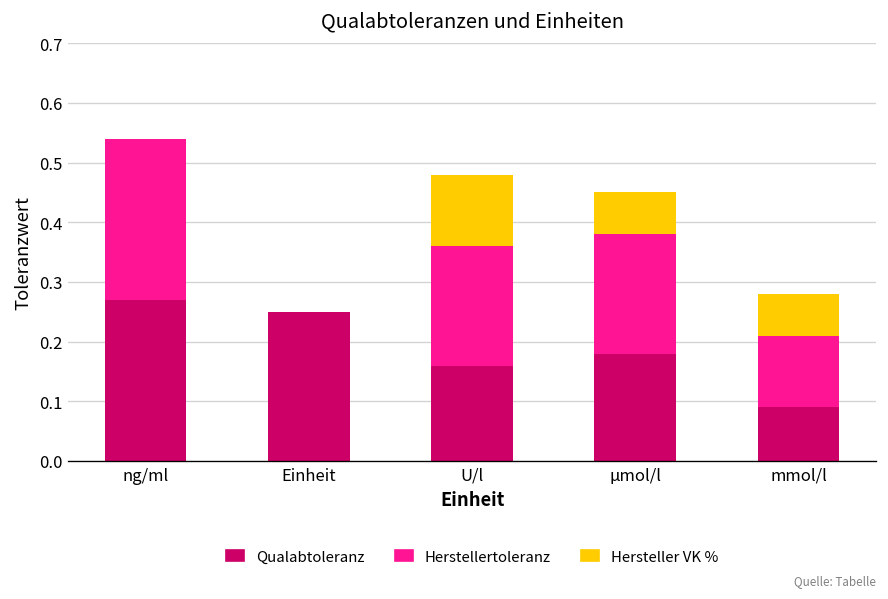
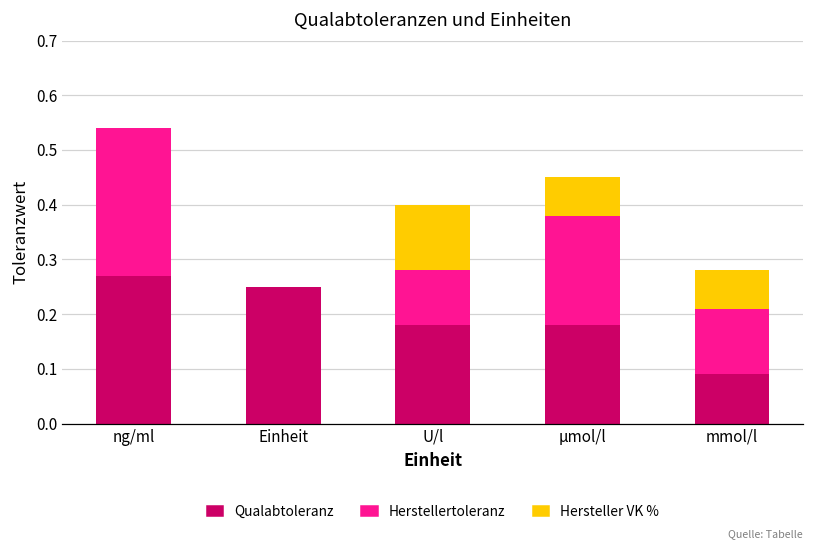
Qualabtoleranz, U/l: 0.16 -> 0.18
Herstellertoleranz, U/l: 0.2 -> 0.1
